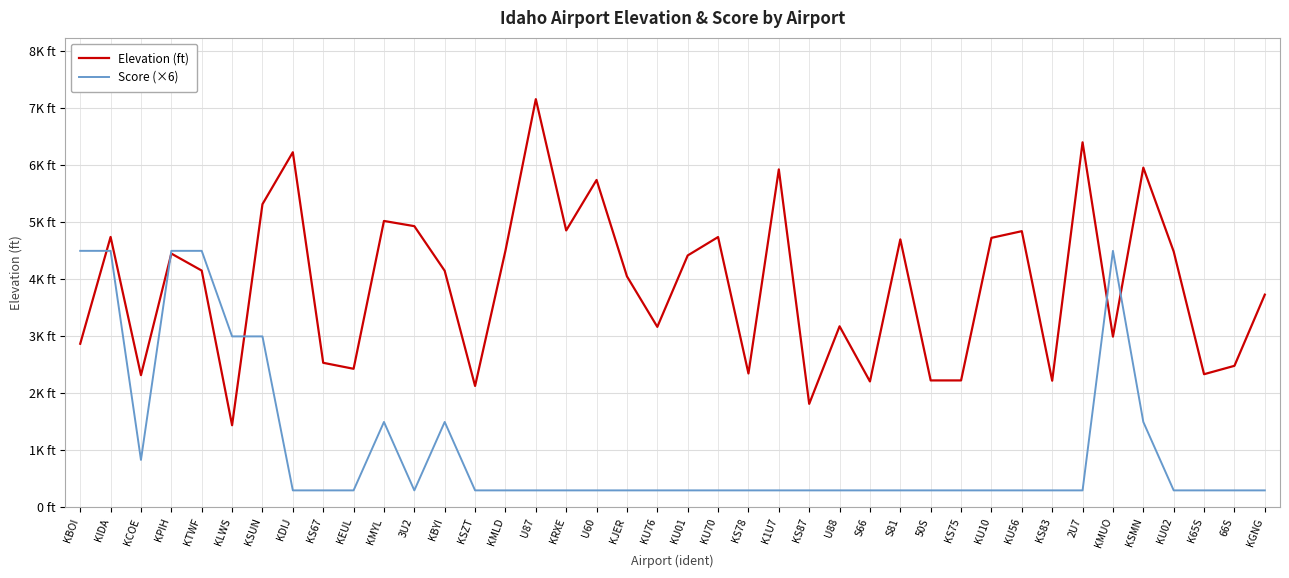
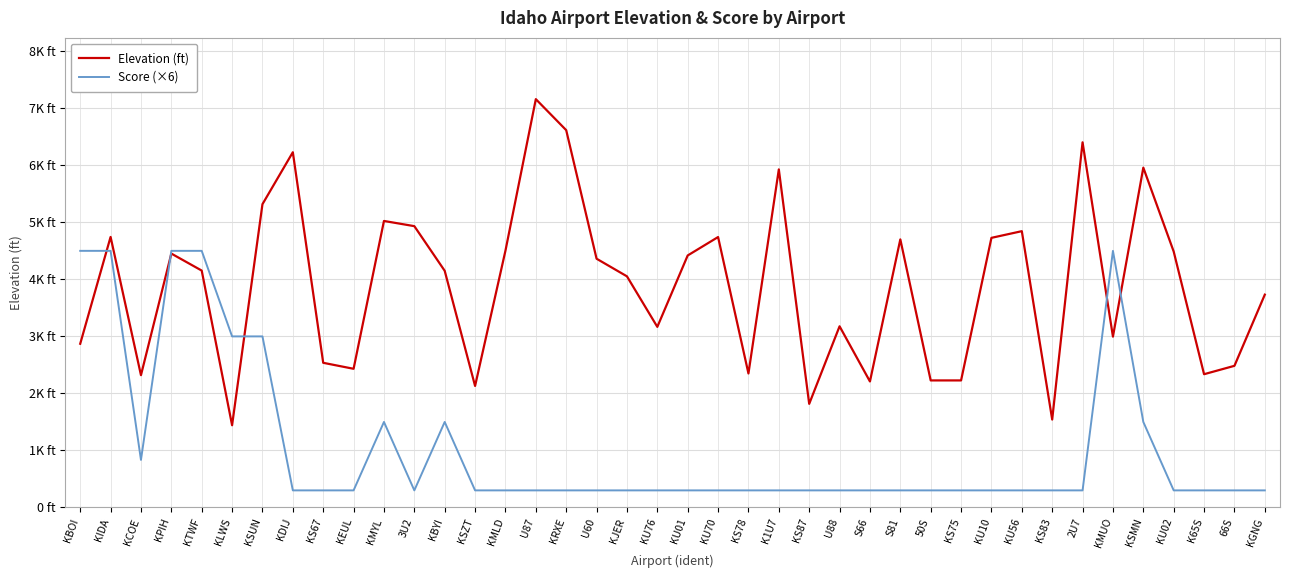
Elevation (ft), KRXE: 4.9K ft -> 6.6K ft
Elevation (ft), U60: 5.7K ft -> 4.4K ft
Elevation (ft), KS83: 2.2K ft -> 1.5K ft
